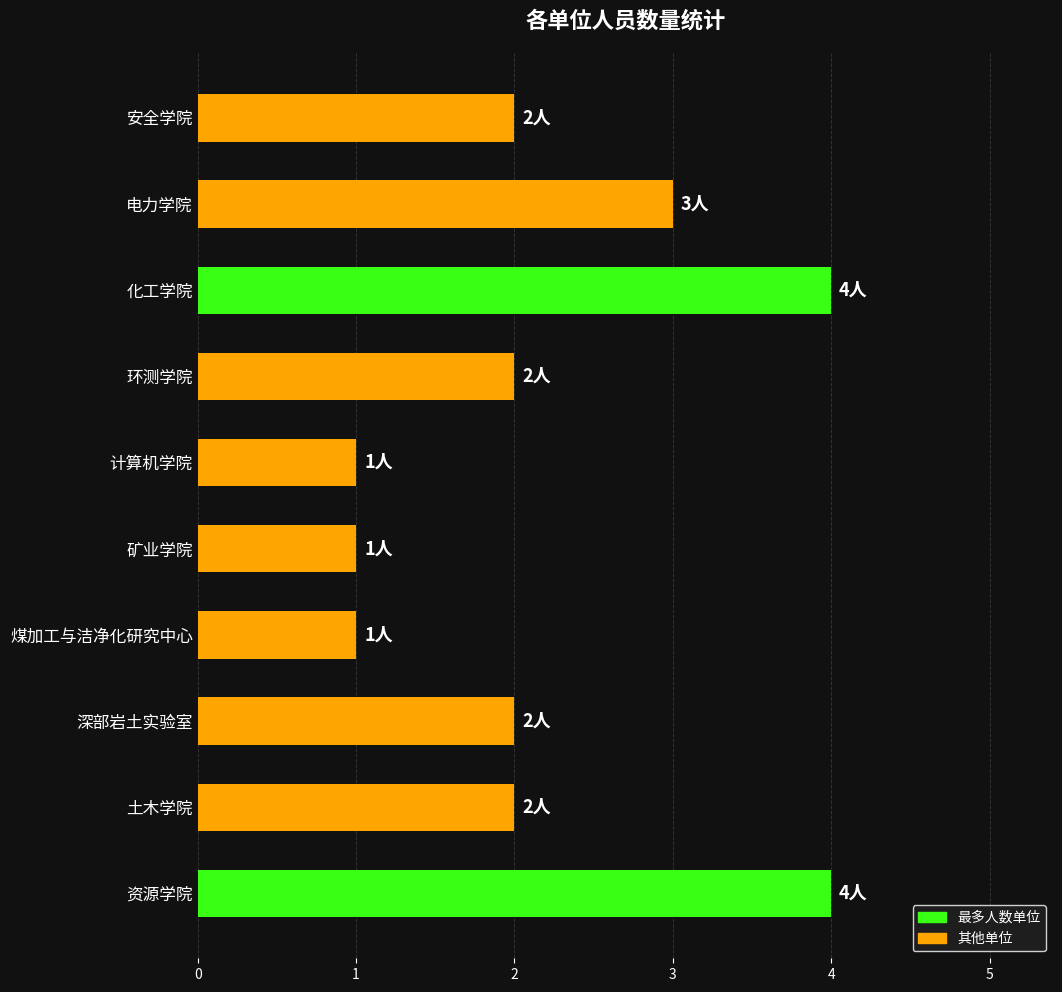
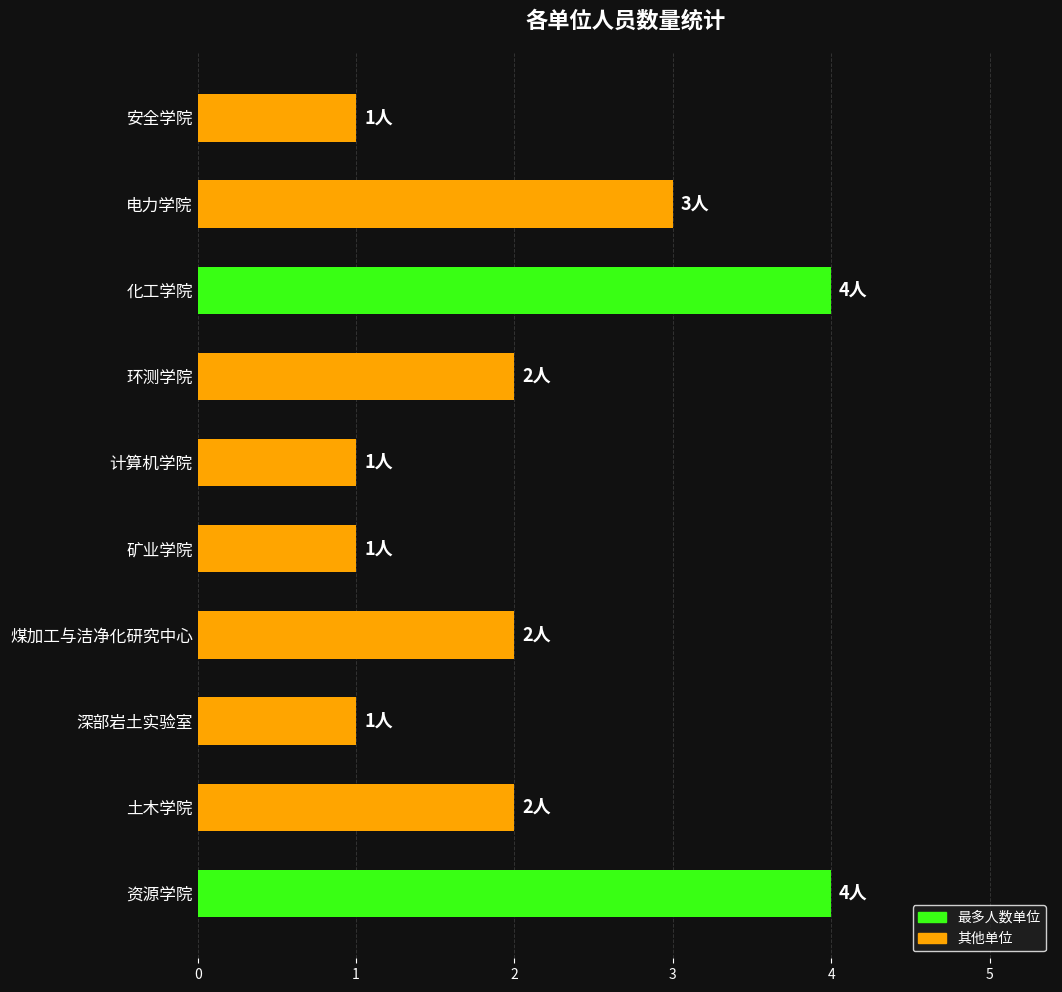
安全学院: 2人 -> 1人
煤加工与洁净化研究中心: 1人 -> 2人
深部岩土实验室: 2人 -> 1人
